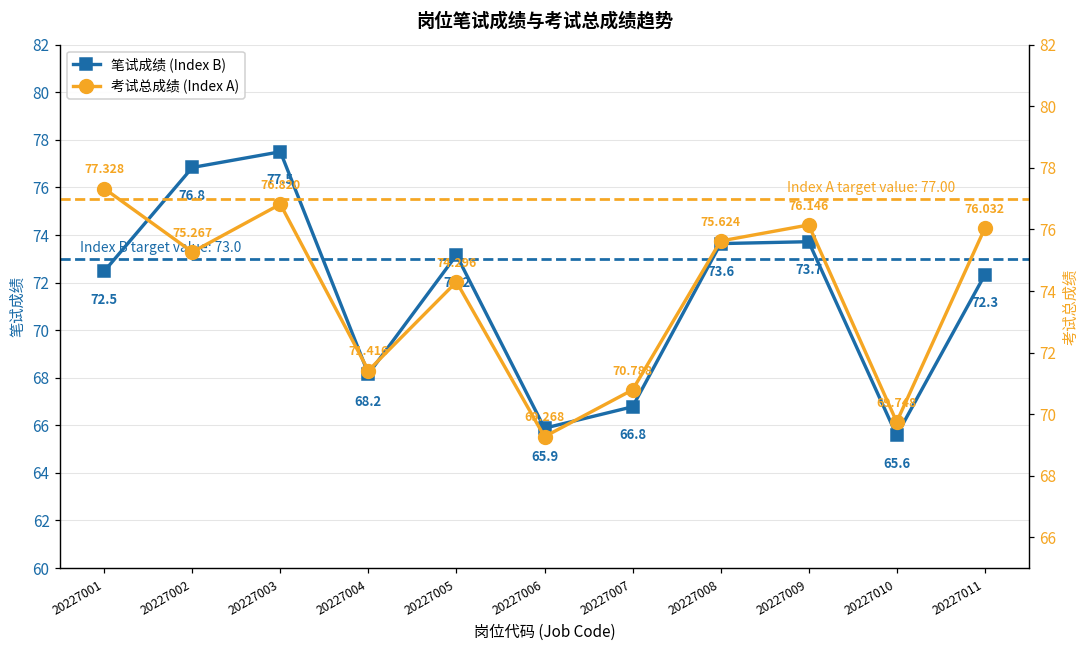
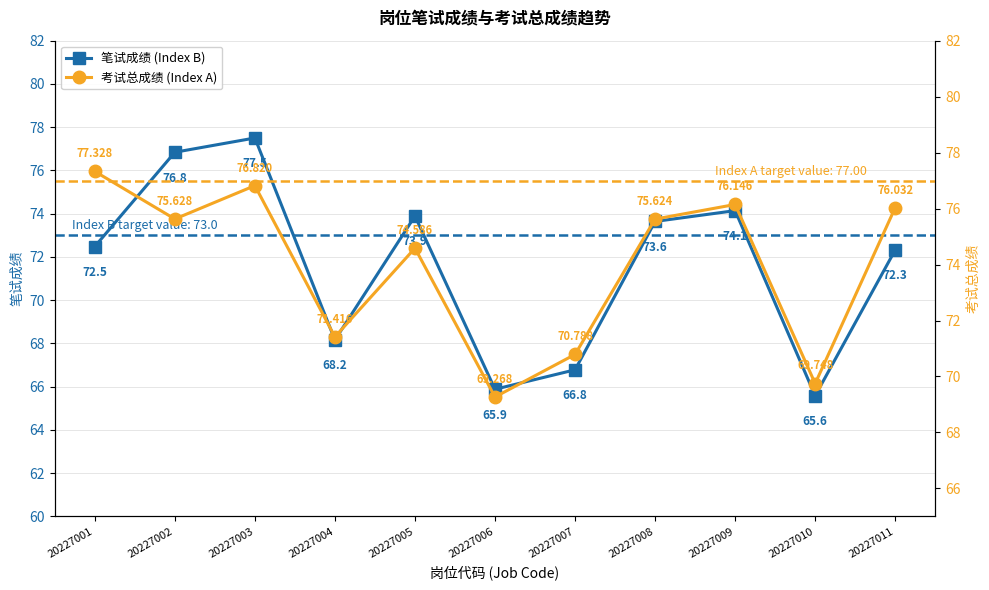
笔试成绩 (Index B), 20227005: 73.2 -> 73.9
笔试成绩 (Index B), 20227009: 73.7 -> 74.1
考试总成绩 (Index A), 20227002: 75.267 -> 75.628
考试总成绩 (Index A), 20227005: 74.296 -> 74.586
